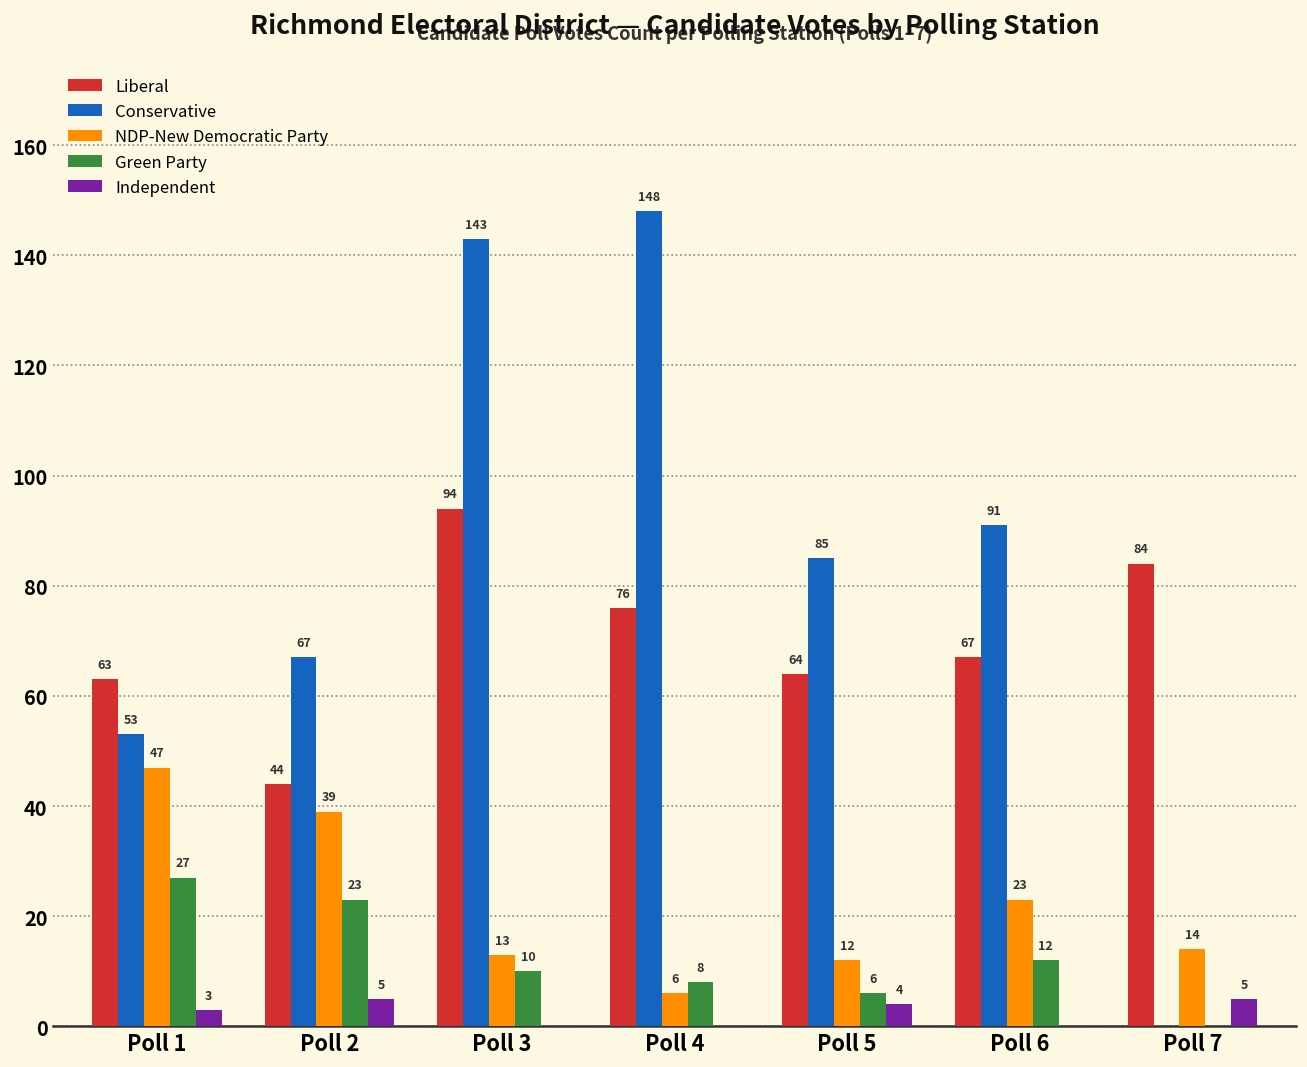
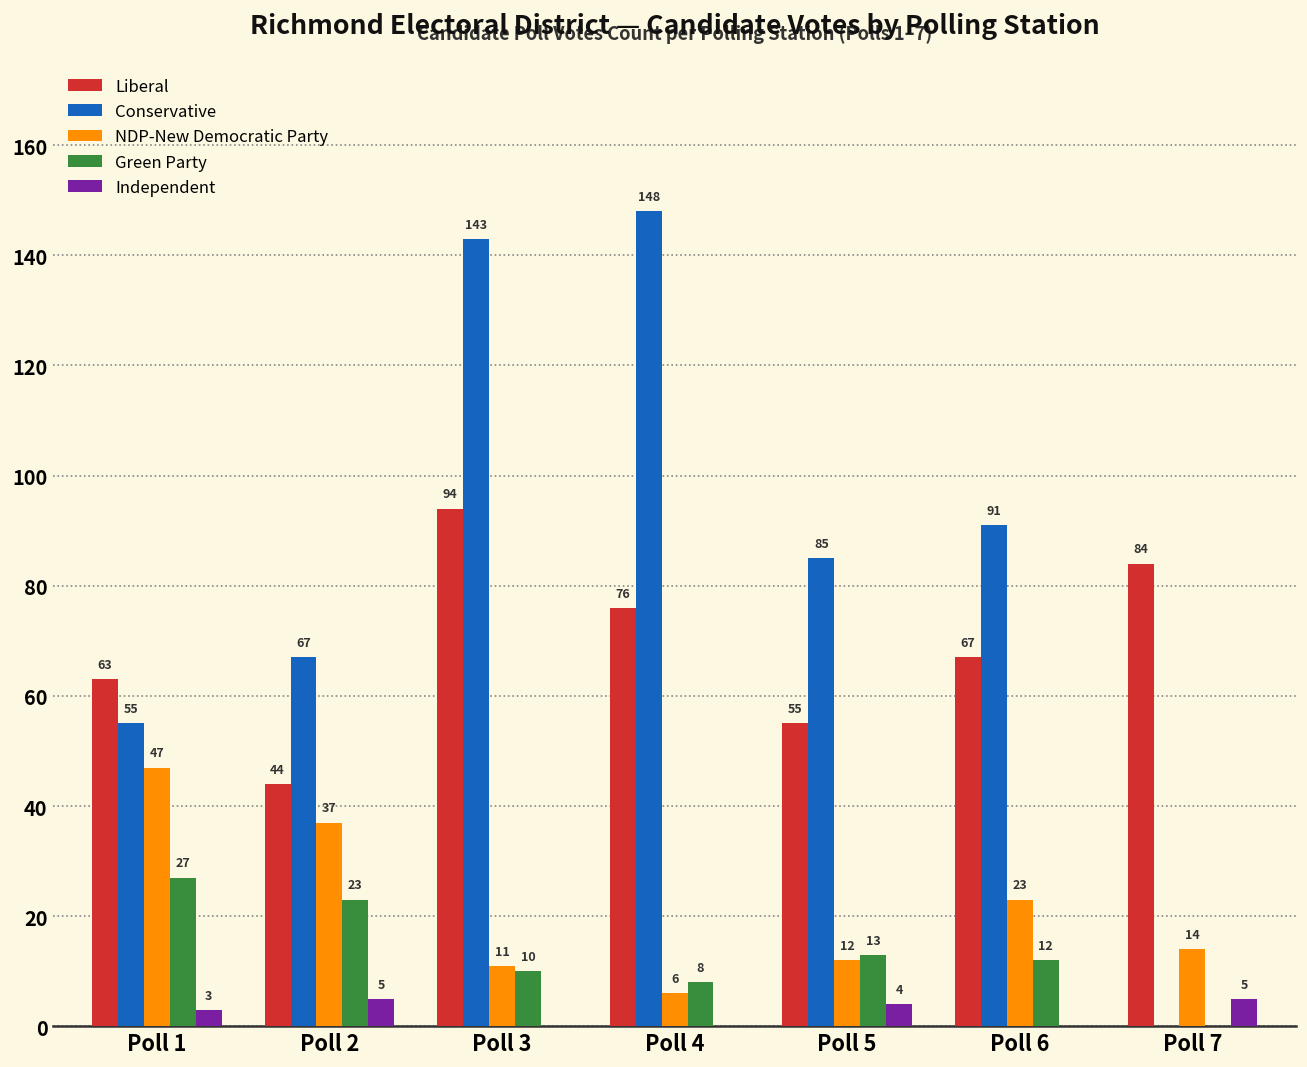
Conservative, Poll 1: 53 -> 55
NDP-New Democratic Party, Poll 2: 39 -> 37
NDP-New Democratic Party, Poll 3: 13 -> 11
Liberal, Poll 5: 64 -> 55
Green Party, Poll 5: 6 -> 13
